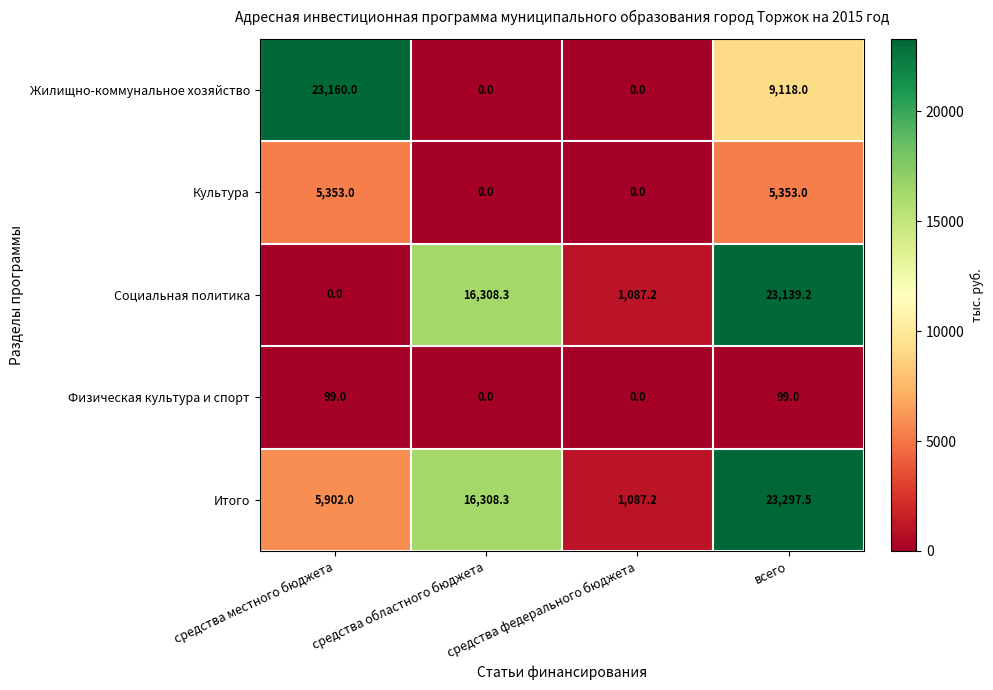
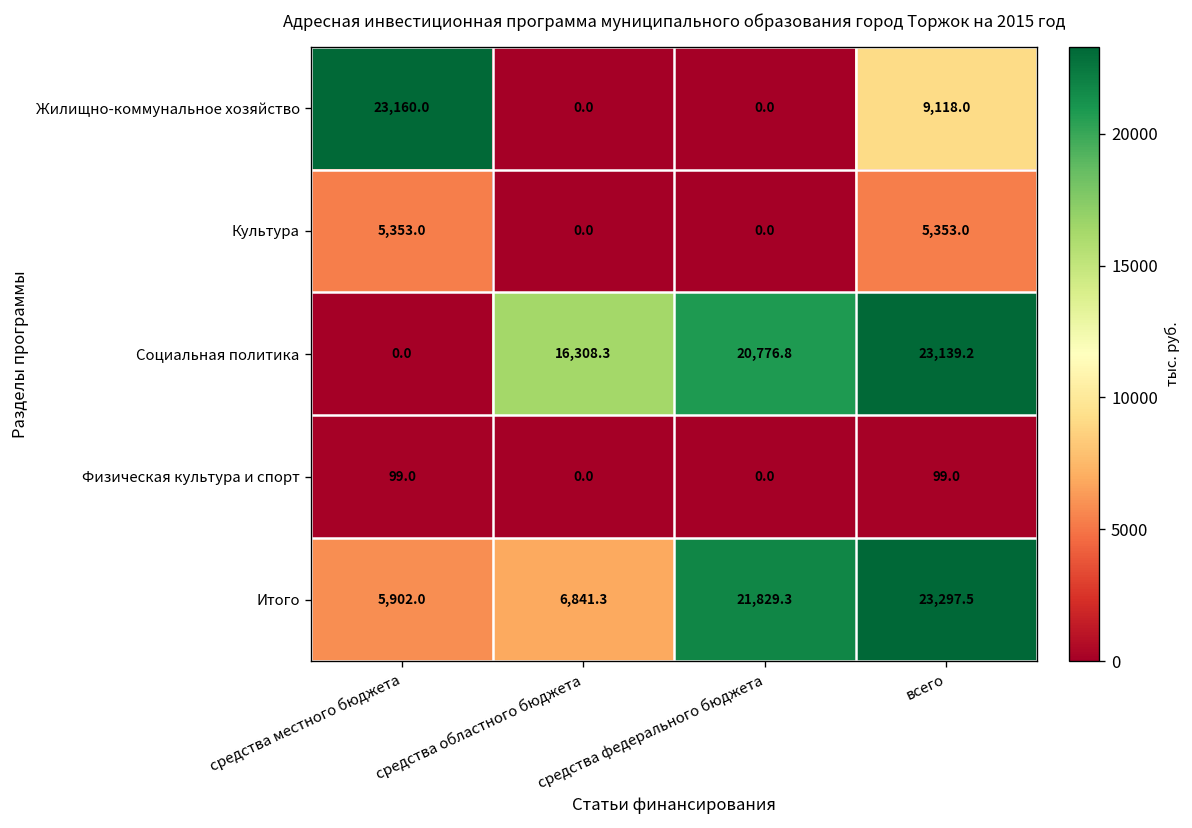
Социальная политика, средства федерального бюджета: 1,087.2 -> 20,776.8
Итого, средства областного бюджета: 16,308.3 -> 6,841.3
Итого, средства федерального бюджета: 1,087.2 -> 21,829.3
